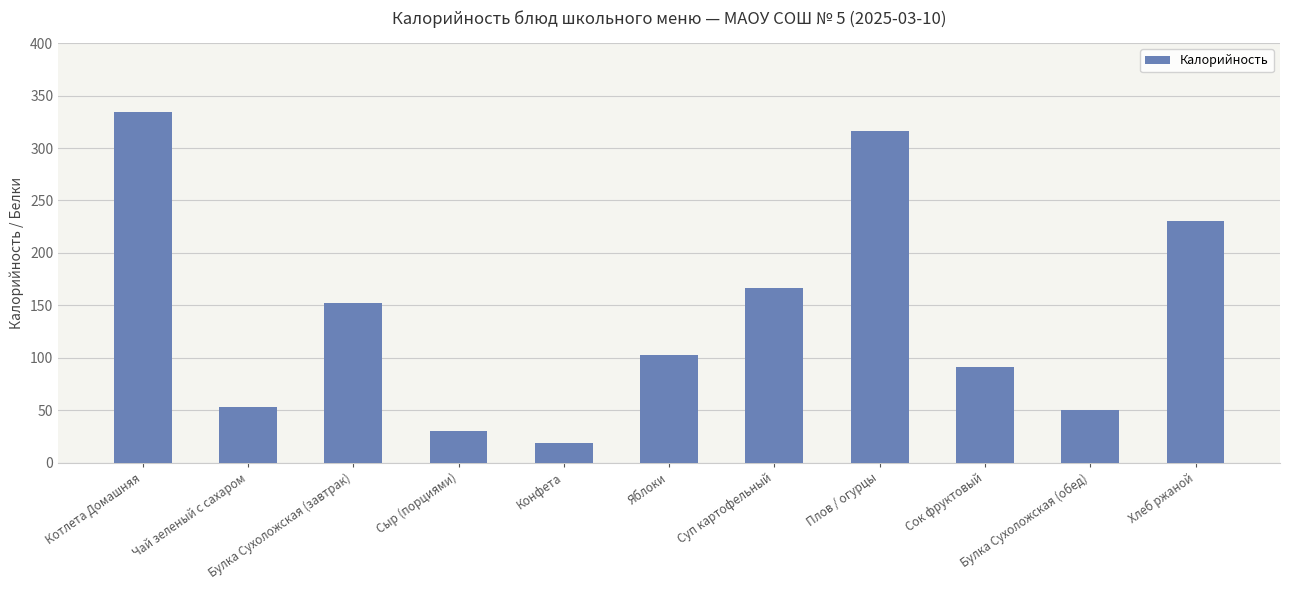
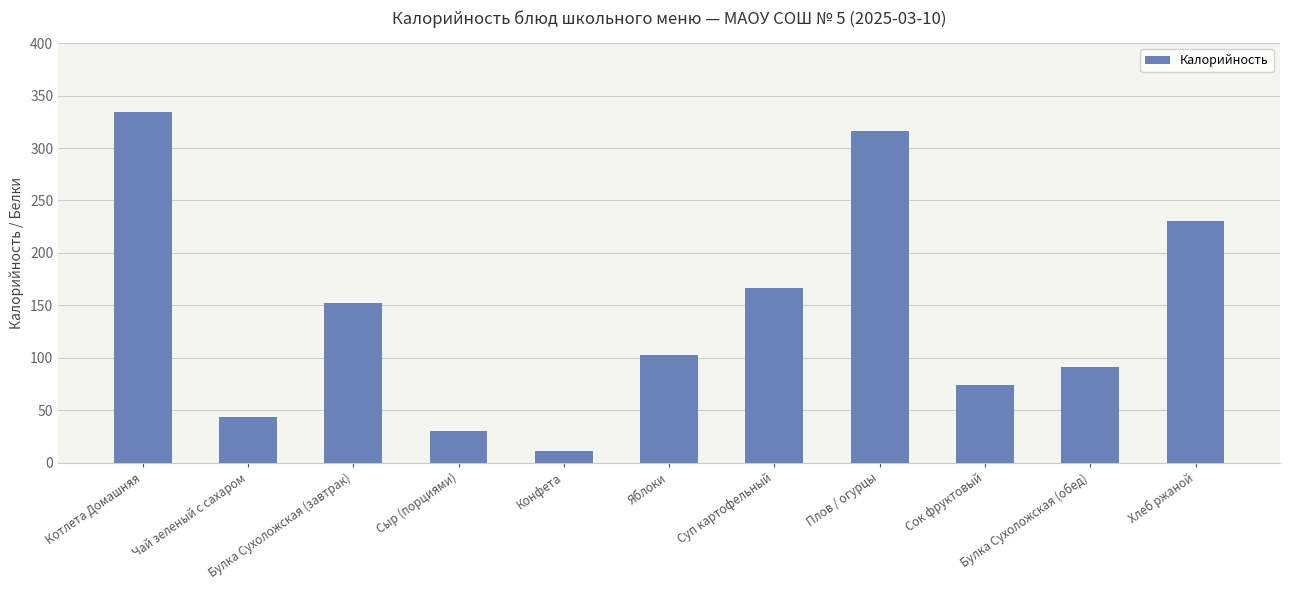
Чай зеленый с сахаром: 53 -> 44
Конфета: 19 -> 11
Сок фруктовый: 91 -> 74
Булка Сухоложская (обед): 50 -> 91
